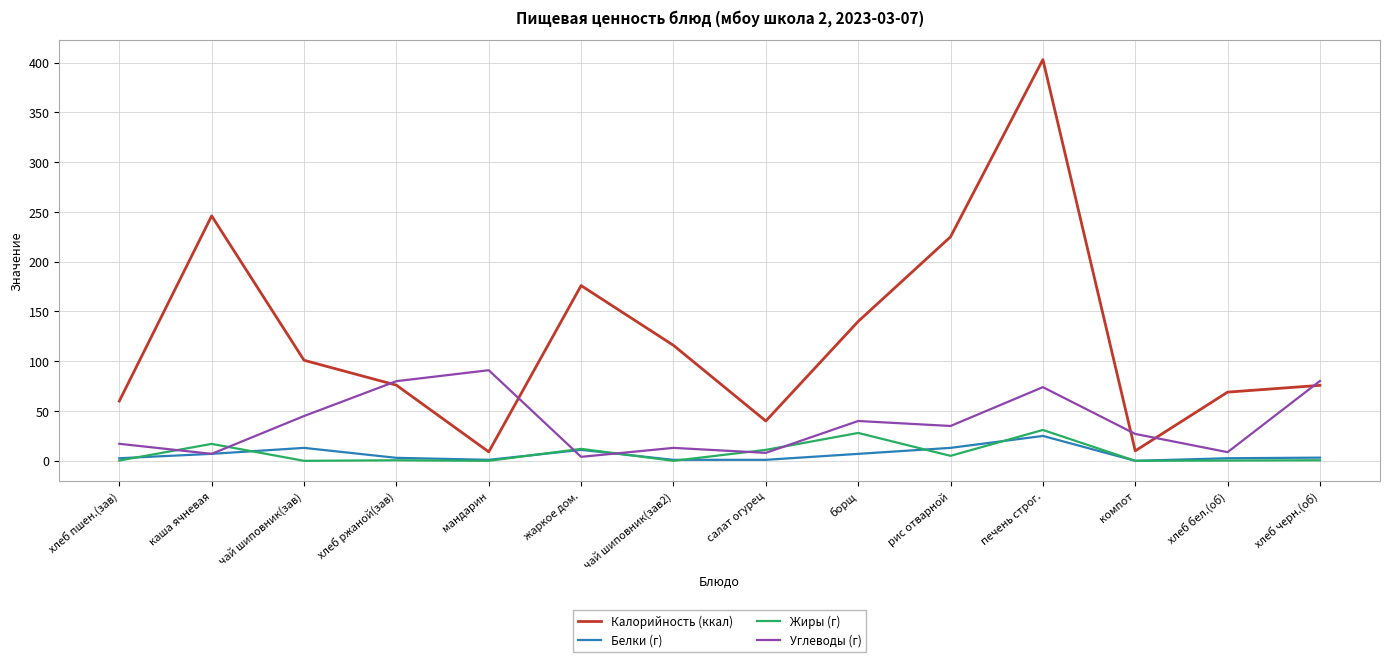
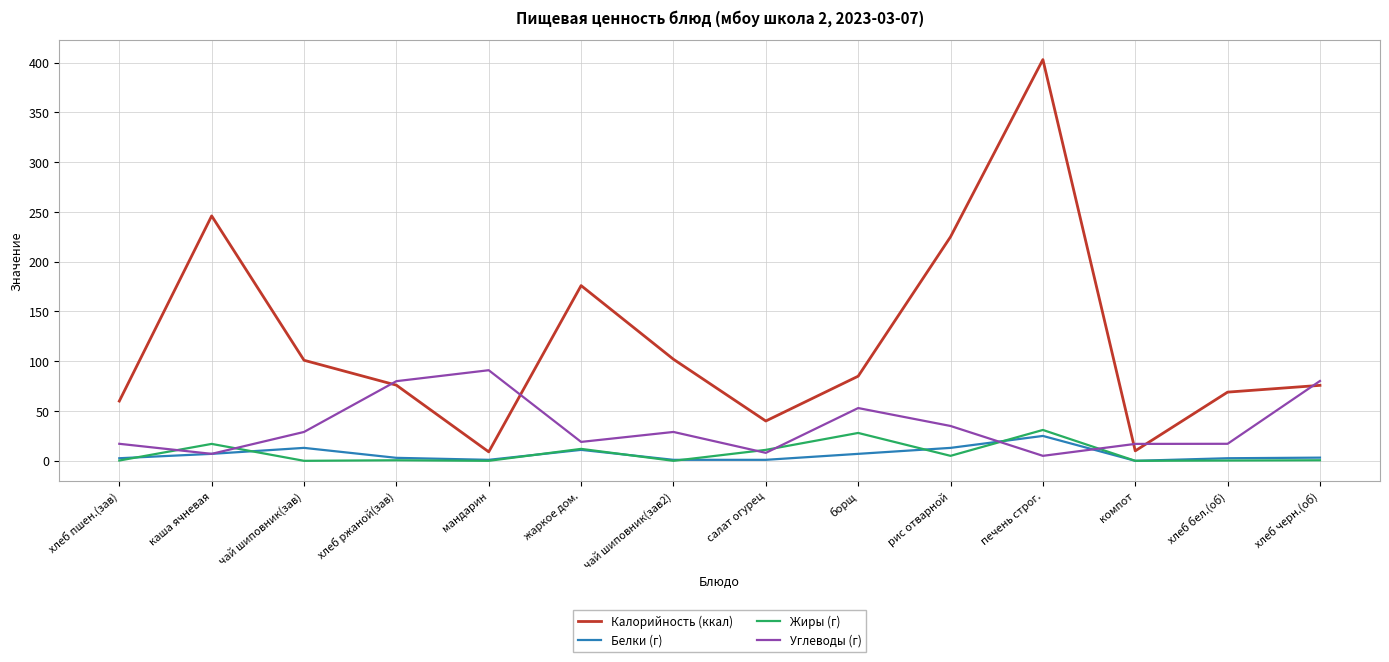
Углеводы (г), чай шиповник(зав): 50 -> 30
Углеводы (г), жаркое дом.: 0 -> 20
Калорийность (ккал), чай шиповник(зав2): 120 -> 100
Углеводы (г), чай шиповник(зав2): 10 -> 30
Калорийность (ккал), борщ: 140 -> 90
Углеводы (г), борщ: 40 -> 50
Углеводы (г), печень строг.: 70 -> 10
Углеводы (г), компот: 30 -> 20
Углеводы (г), хлеб бел.(об): 10 -> 20
